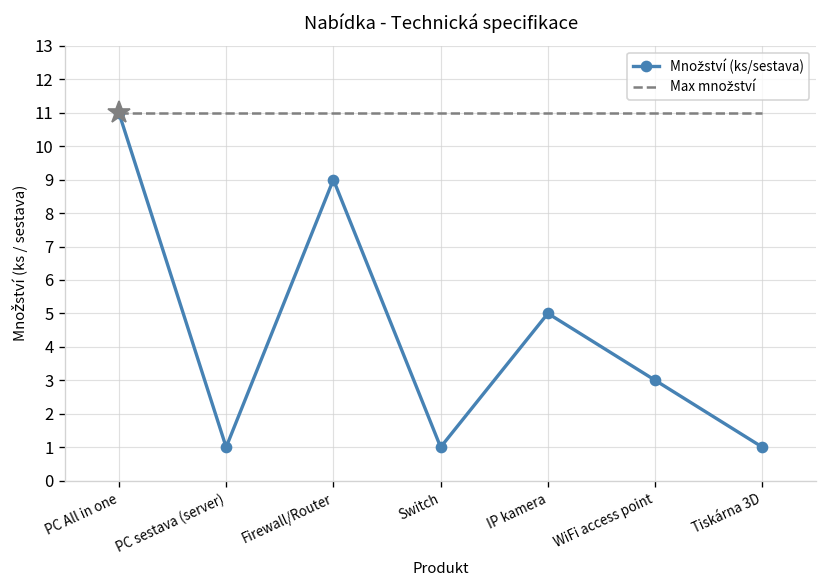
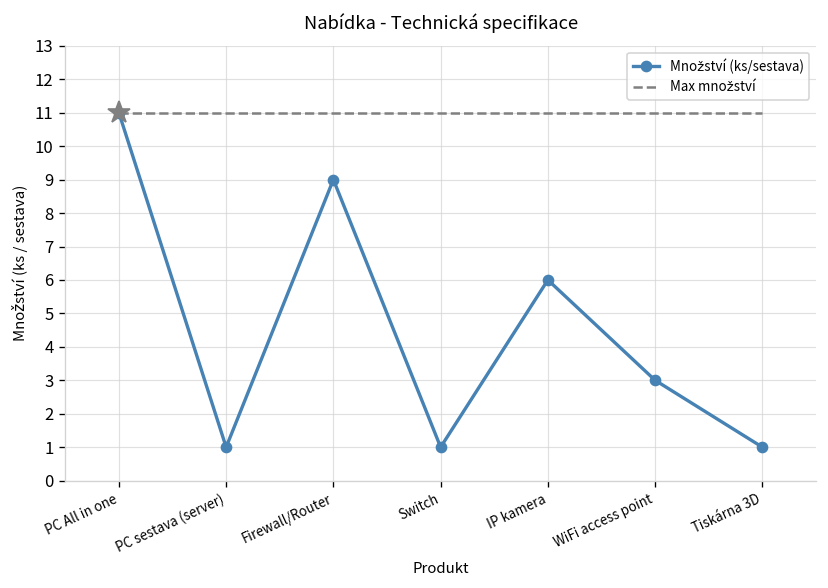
Množství (ks/sestava), IP kamera: 5 -> 6
